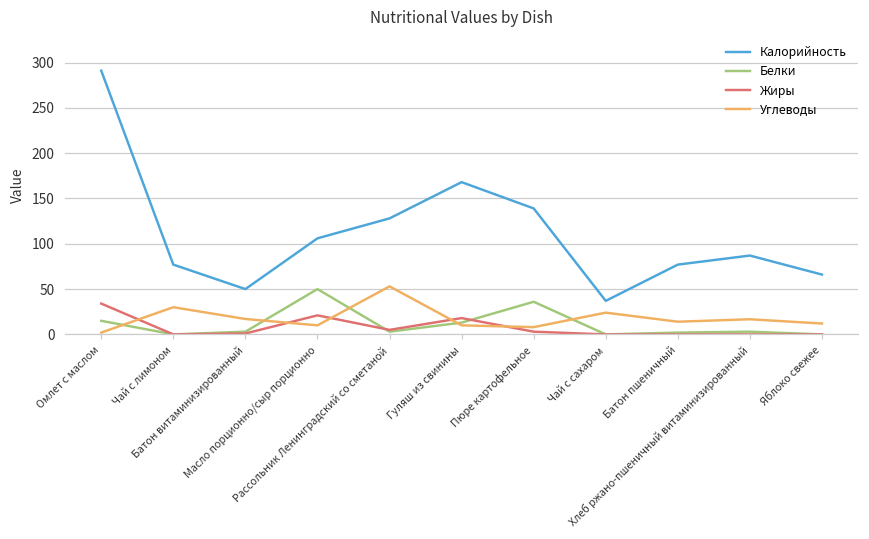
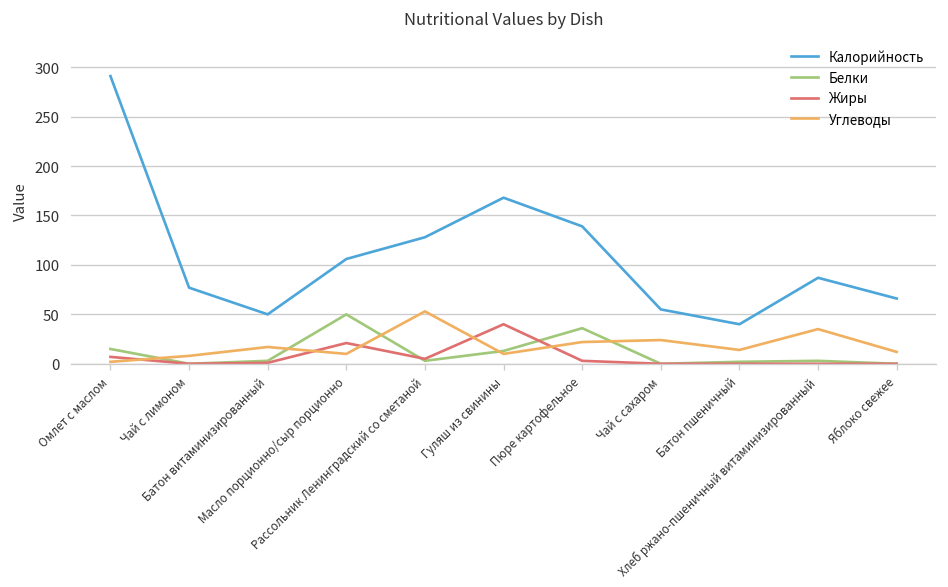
Жиры, Омлет с маслом: 30 -> 10
Углеводы, Чай с лимоном: 30 -> 10
Жиры, Гуляш из свинины: 20 -> 40
Углеводы, Пюре картофельное: 10 -> 20
Калорийность, Чай с сахаром: 40 -> 60
Калорийность, Батон пшеничный: 80 -> 40
Углеводы, Хлеб ржано-пшеничный витаминизированный: 20 -> 40
